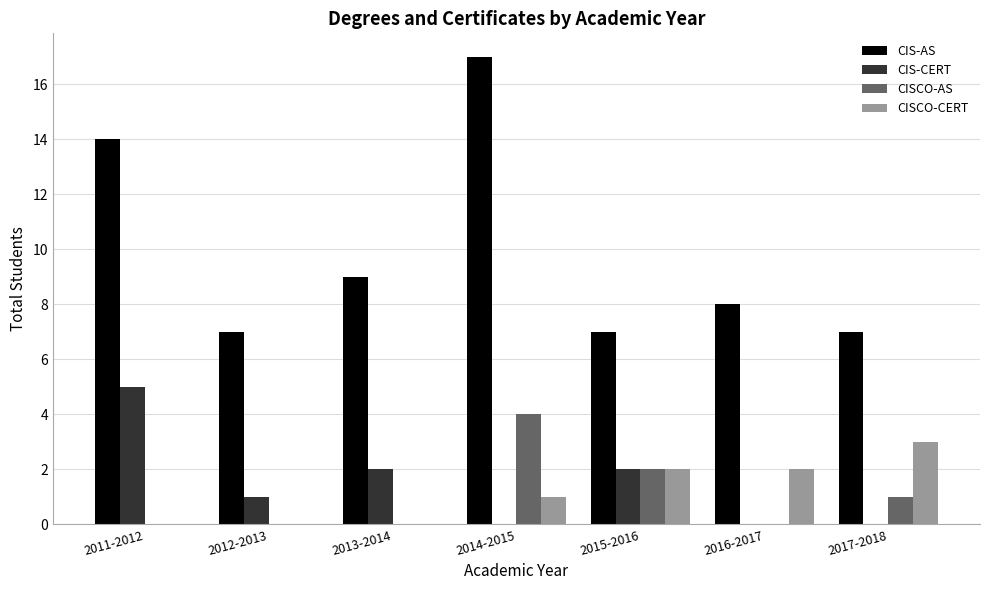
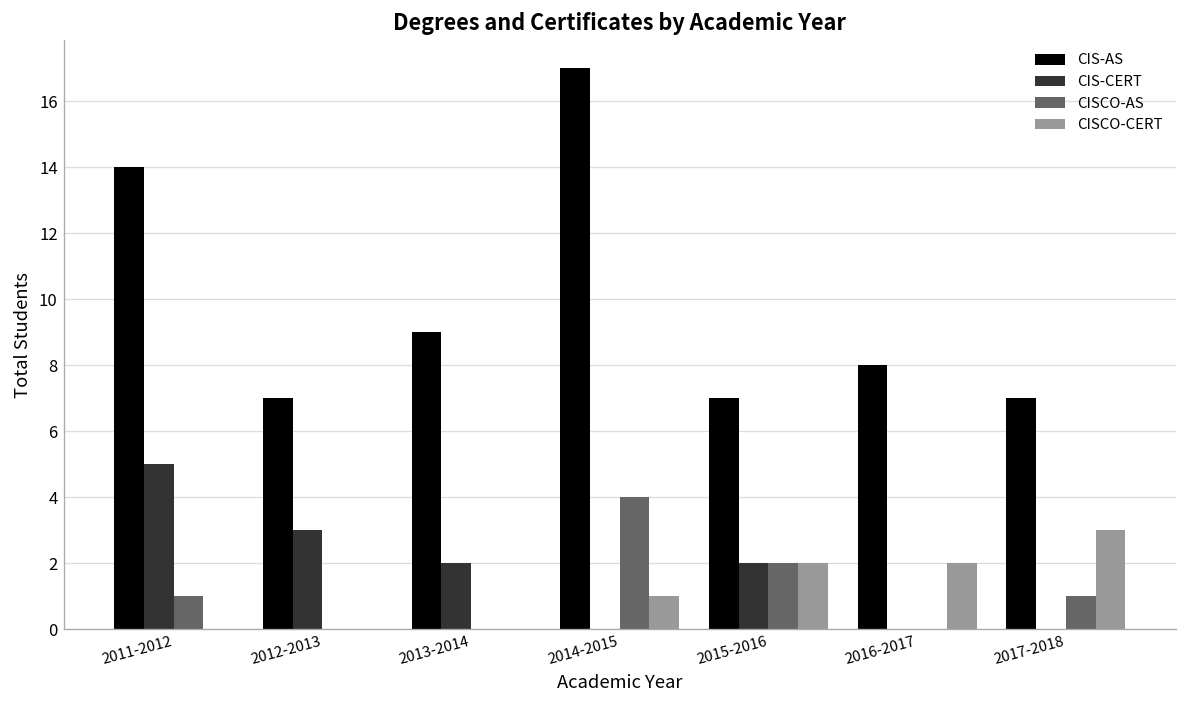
CISCO-AS, 2011-2012: 0 -> 1
CIS-CERT, 2012-2013: 1 -> 3
